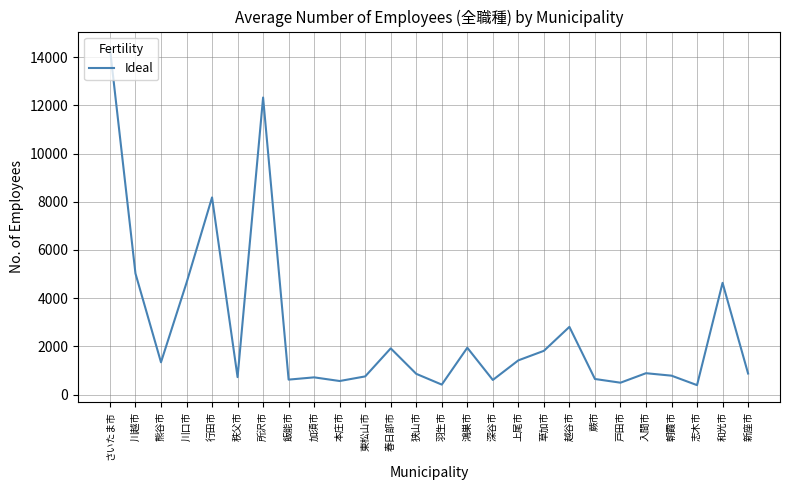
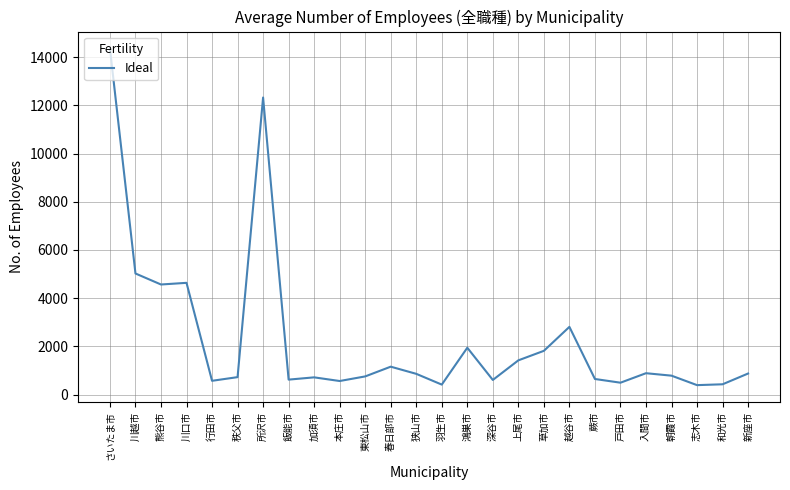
熊谷市: 1300 -> 4600
行田市: 8200 -> 600
春日部市: 1900 -> 1200
和光市: 4600 -> 400
